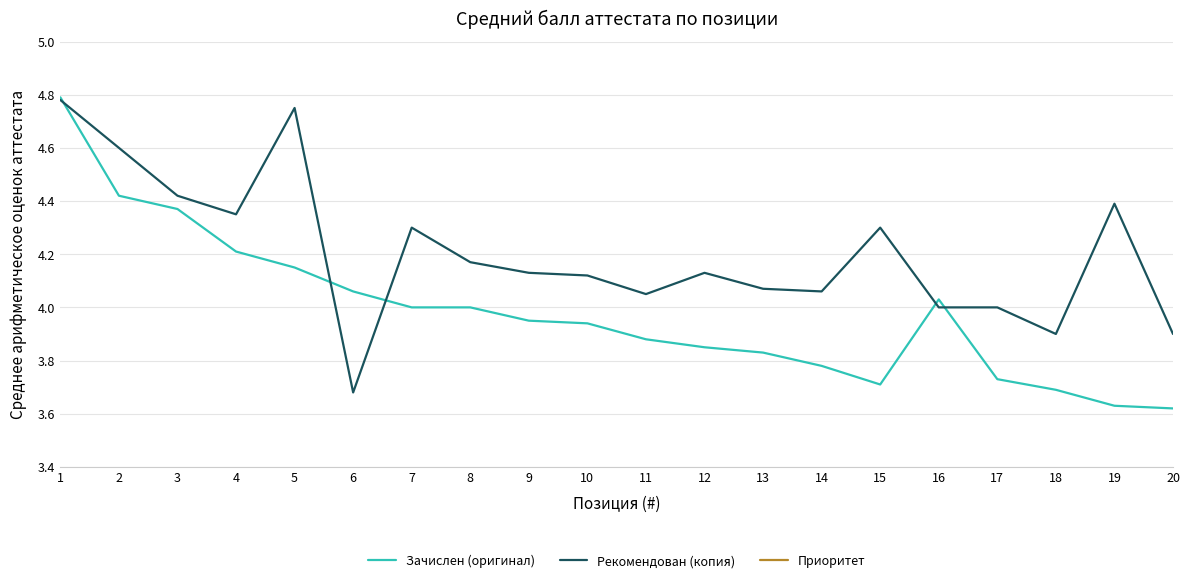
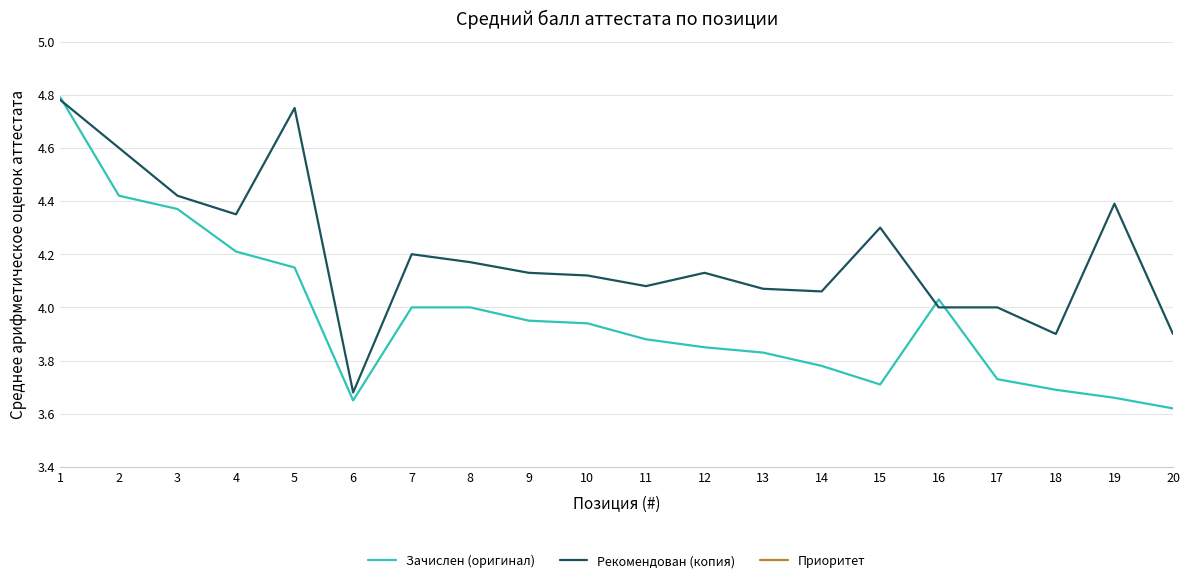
Зачислен (оригинал), 6: 4.06 -> 3.65
Рекомендован (копия), 7: 4.3 -> 4.2
Рекомендован (копия), 11: 4.05 -> 4.08
Зачислен (оригинал), 19: 3.63 -> 3.66
